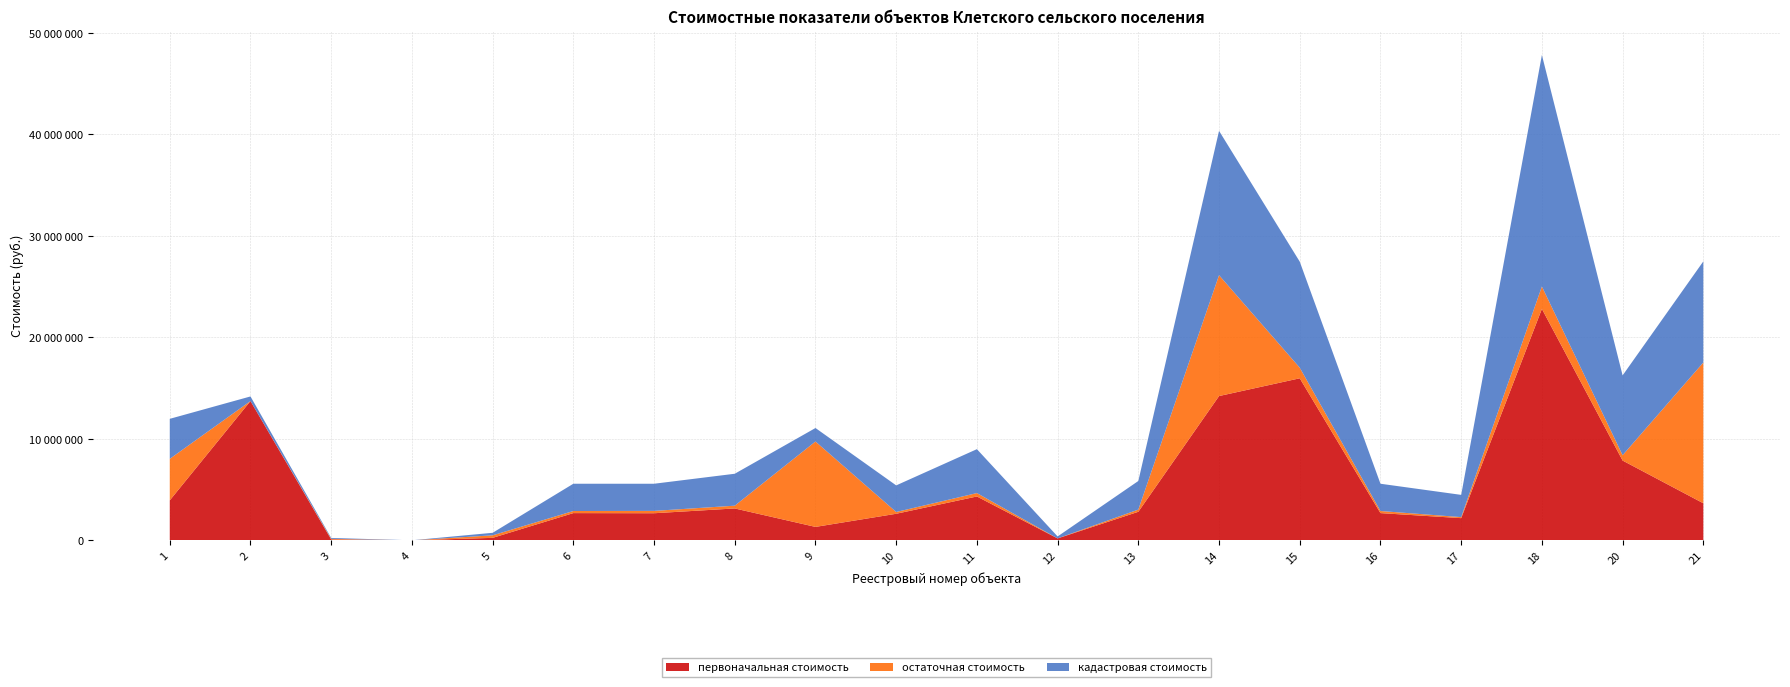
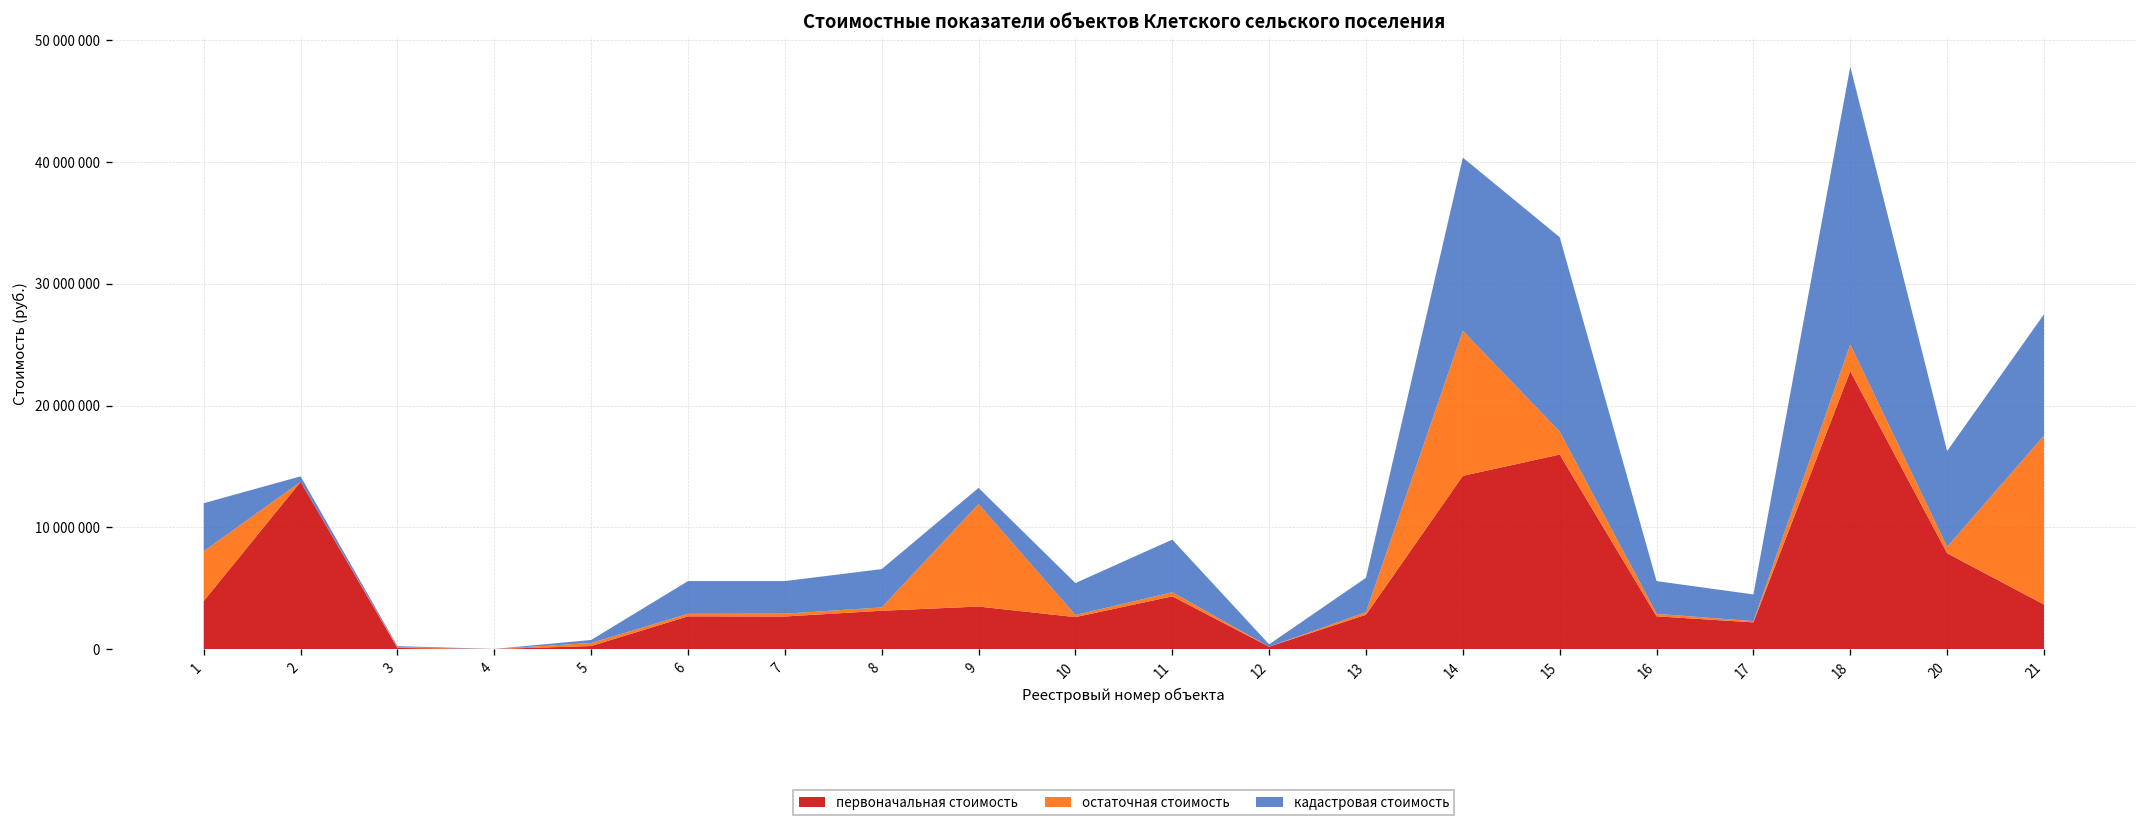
первоначальная стоимость, 9: 1300000 -> 3500000
остаточная стоимость, 15: 1000000 -> 1900000
кадастровая стоимость, 15: 10400000 -> 16000000
